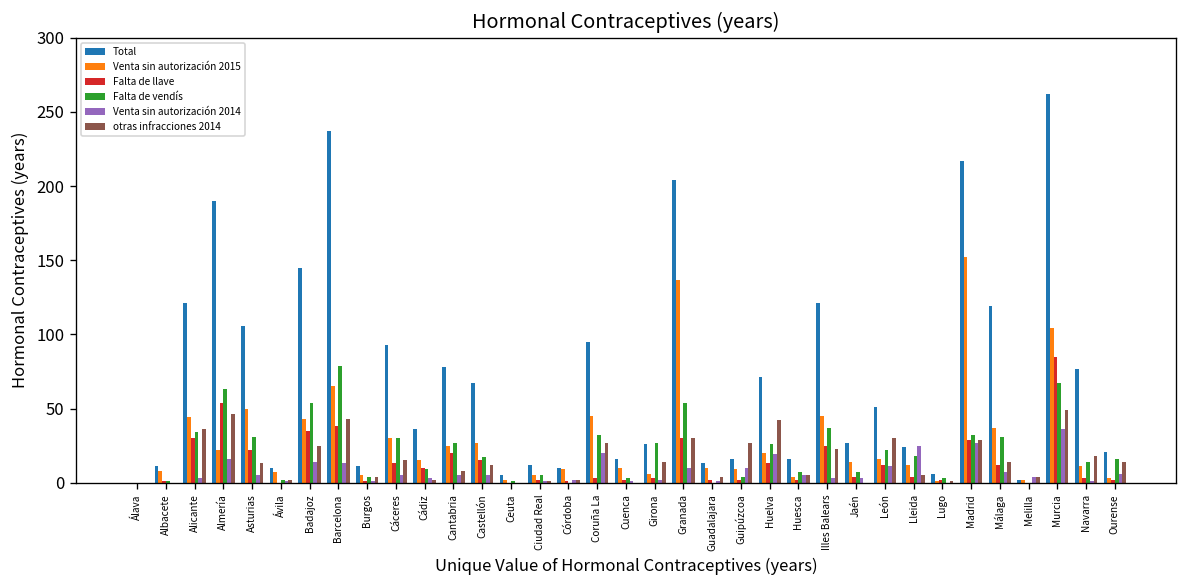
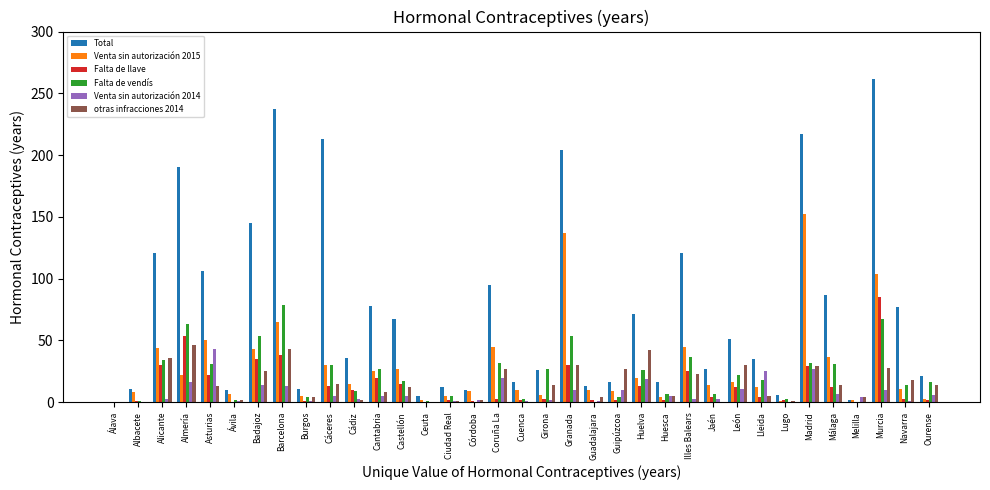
Venta sin autorización 2014, Asturias: 5 -> 43
Total, Cáceres: 93 -> 213
Total, Lleida: 24 -> 35
Total, Málaga: 119 -> 87
Venta sin autorización 2014, Murcia: 36 -> 10
otras infracciones 2014, Murcia: 49 -> 28
